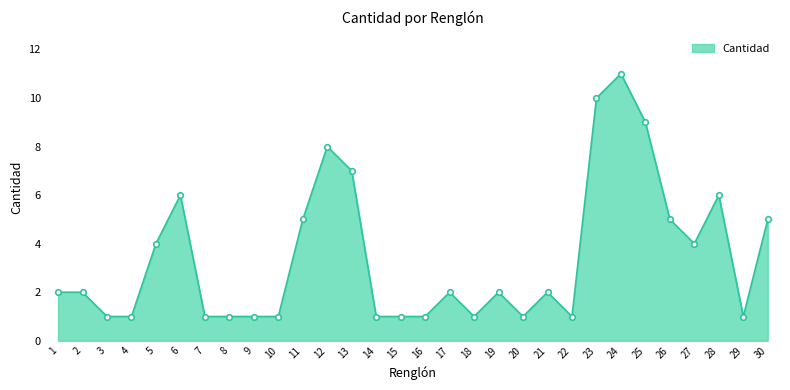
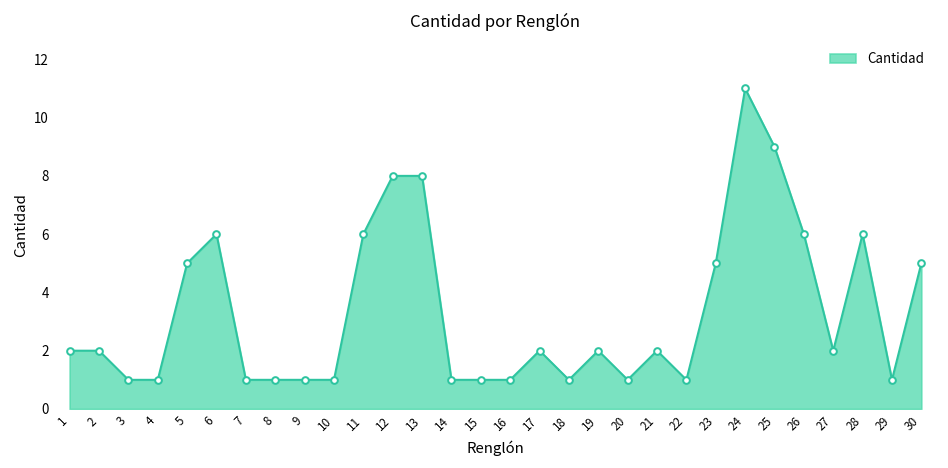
5: 4 -> 5
11: 5 -> 6
13: 7 -> 8
23: 10 -> 5
26: 5 -> 6
27: 4 -> 2
